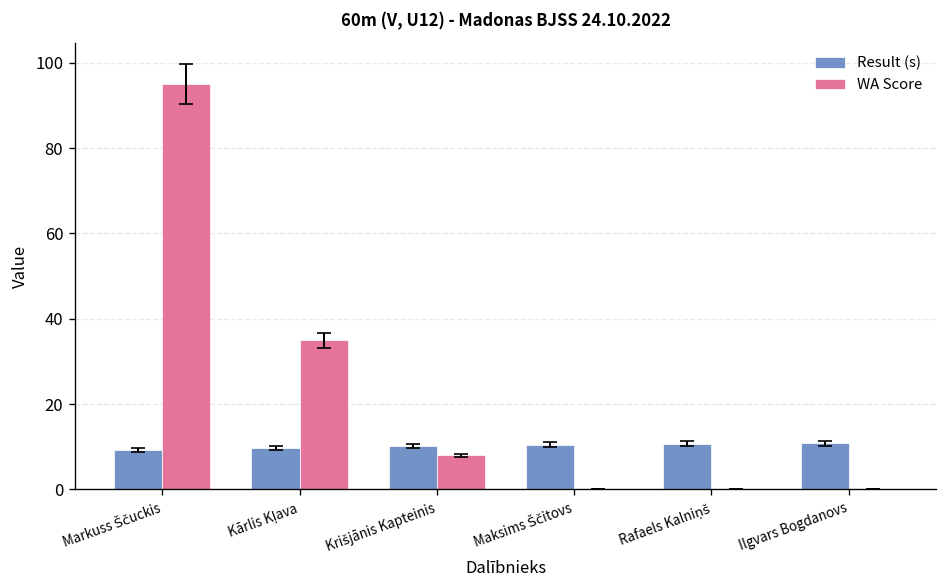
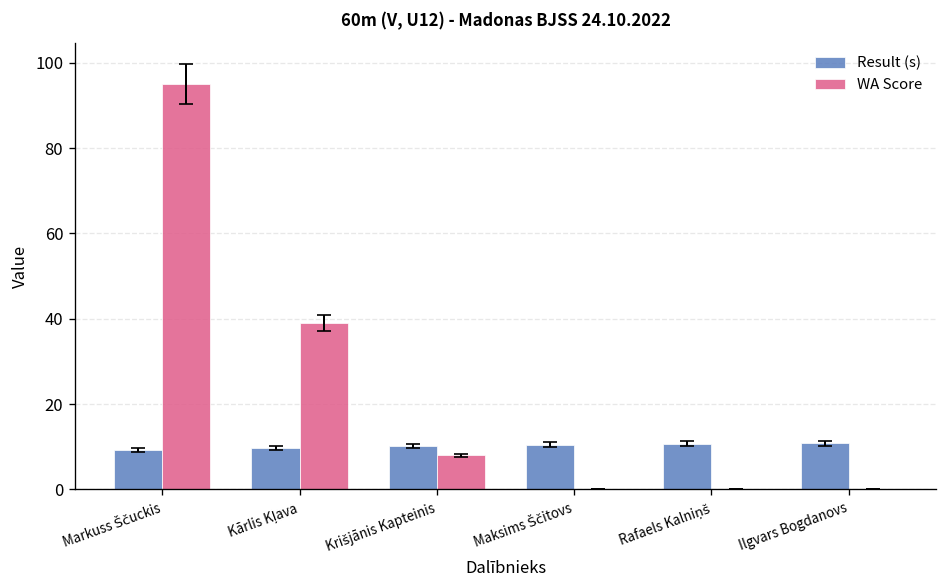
WA Score, Kārlis Kļava: 35 -> 39
